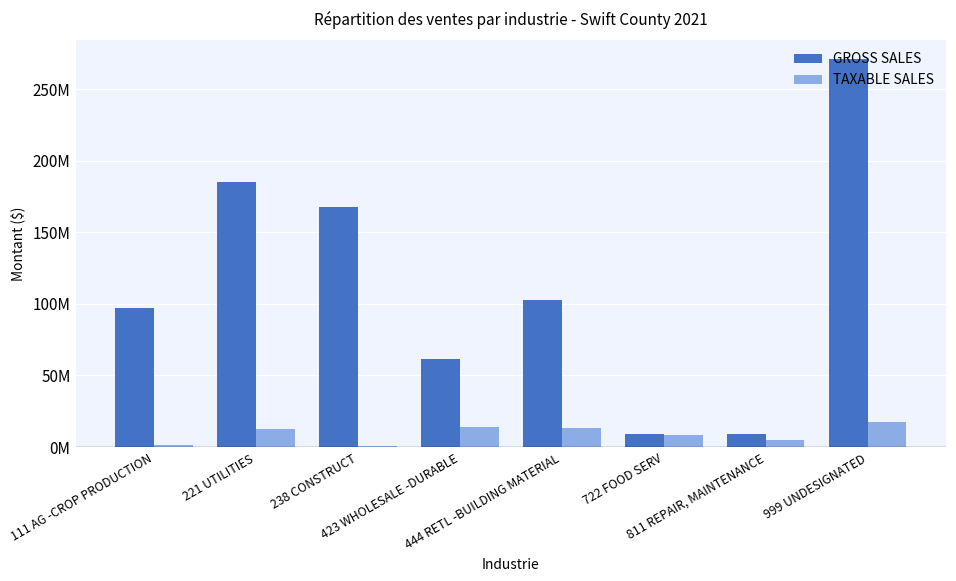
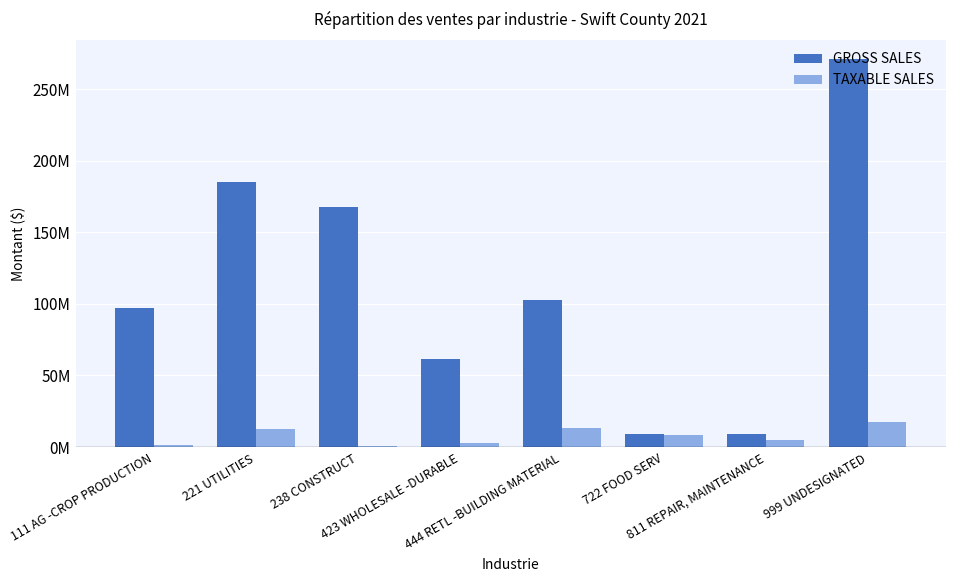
TAXABLE SALES, 423 WHOLESALE -DURABLE: 14000000 -> 2000000
